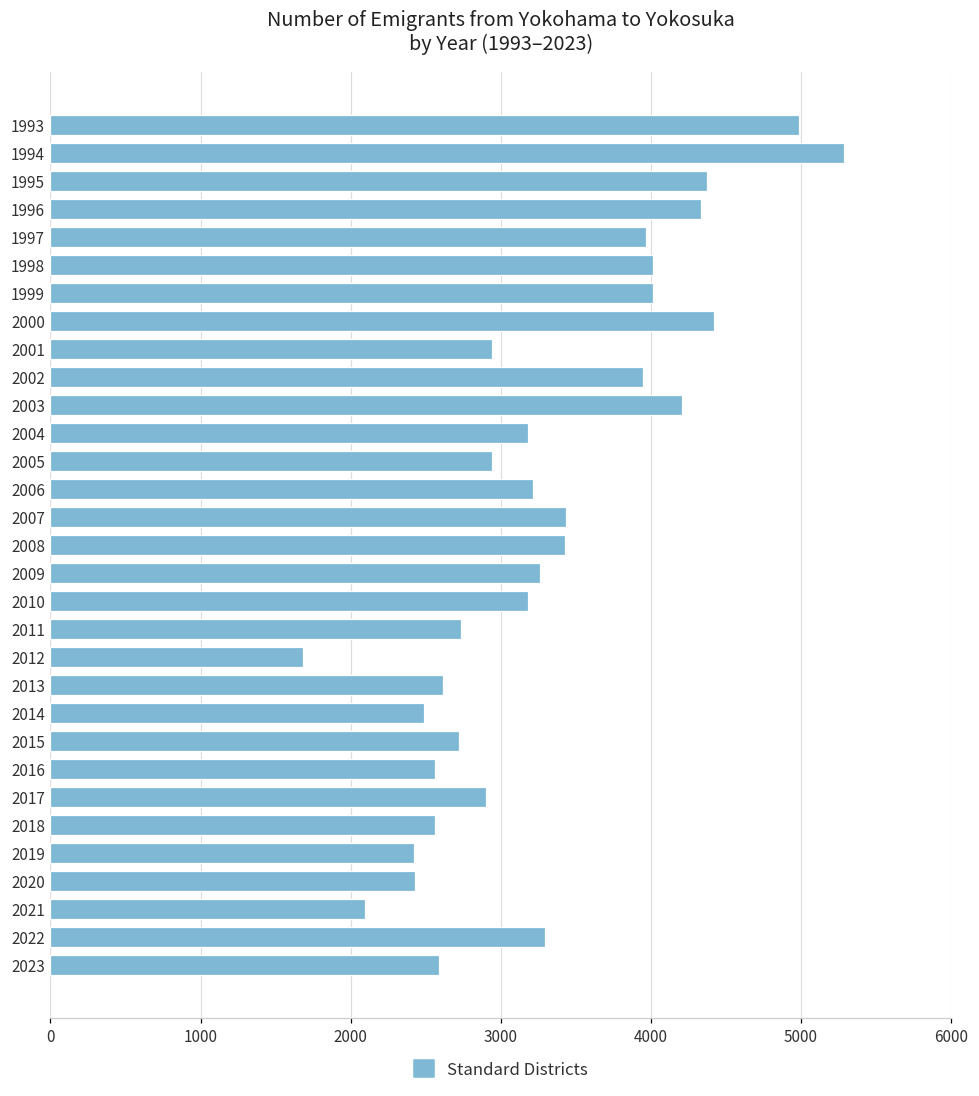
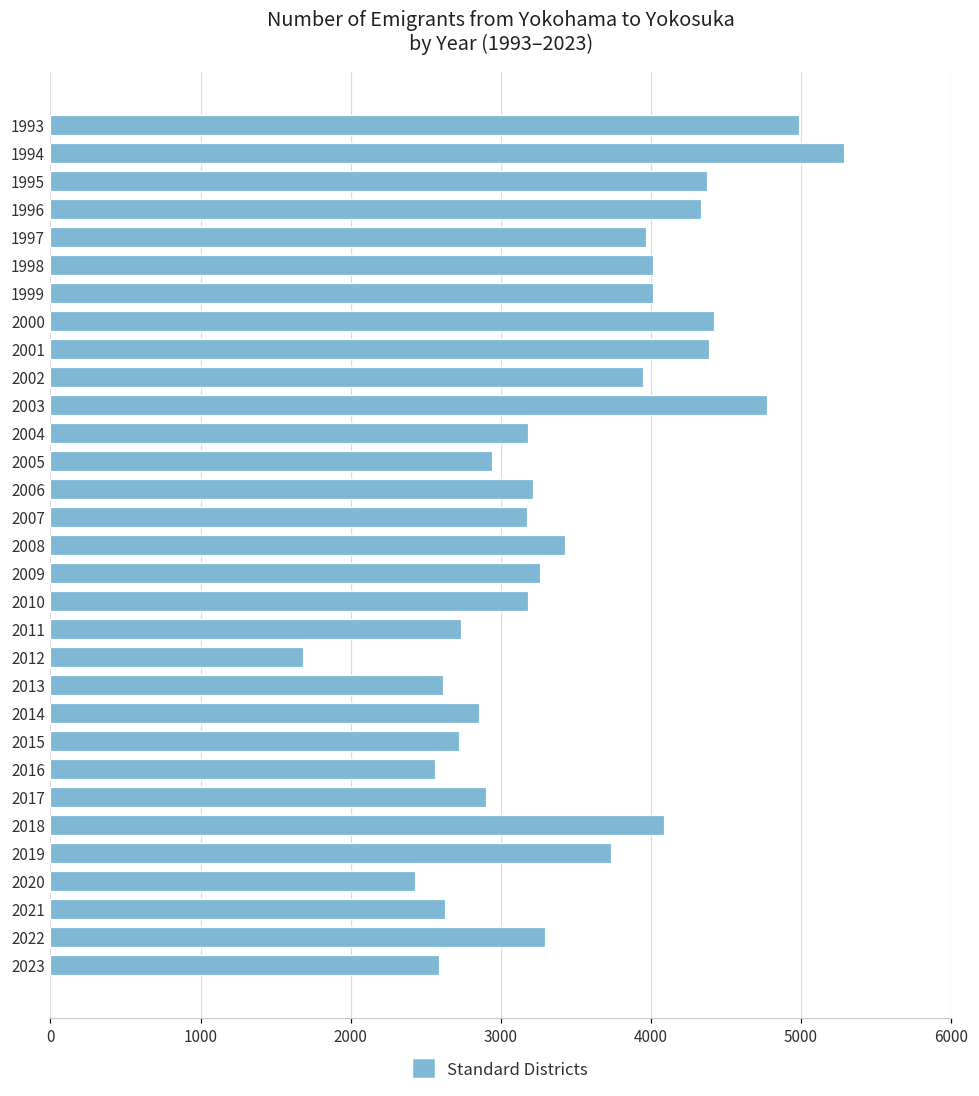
2001: 2940 -> 4390
2003: 4210 -> 4780
2007: 3440 -> 3180
2014: 2490 -> 2860
2018: 2570 -> 4090
2019: 2420 -> 3740
2021: 2100 -> 2630
